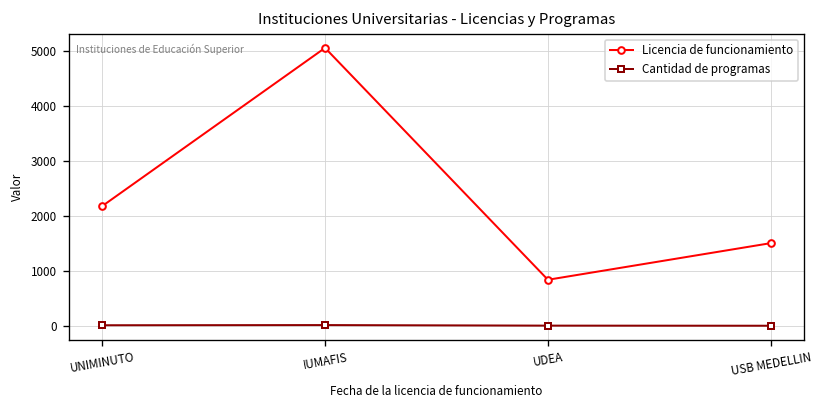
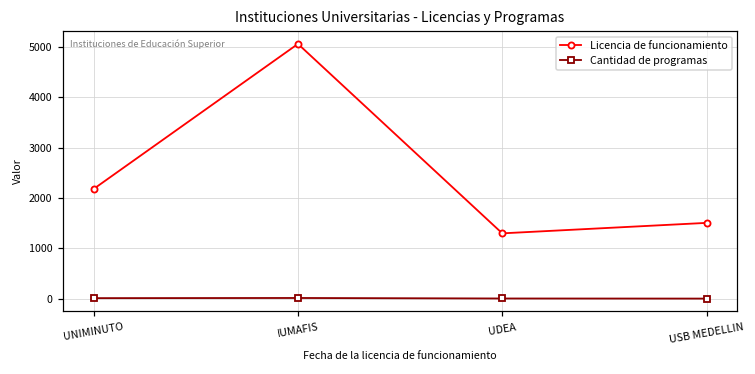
Licencia de funcionamiento, UDEA: 800 -> 1300
